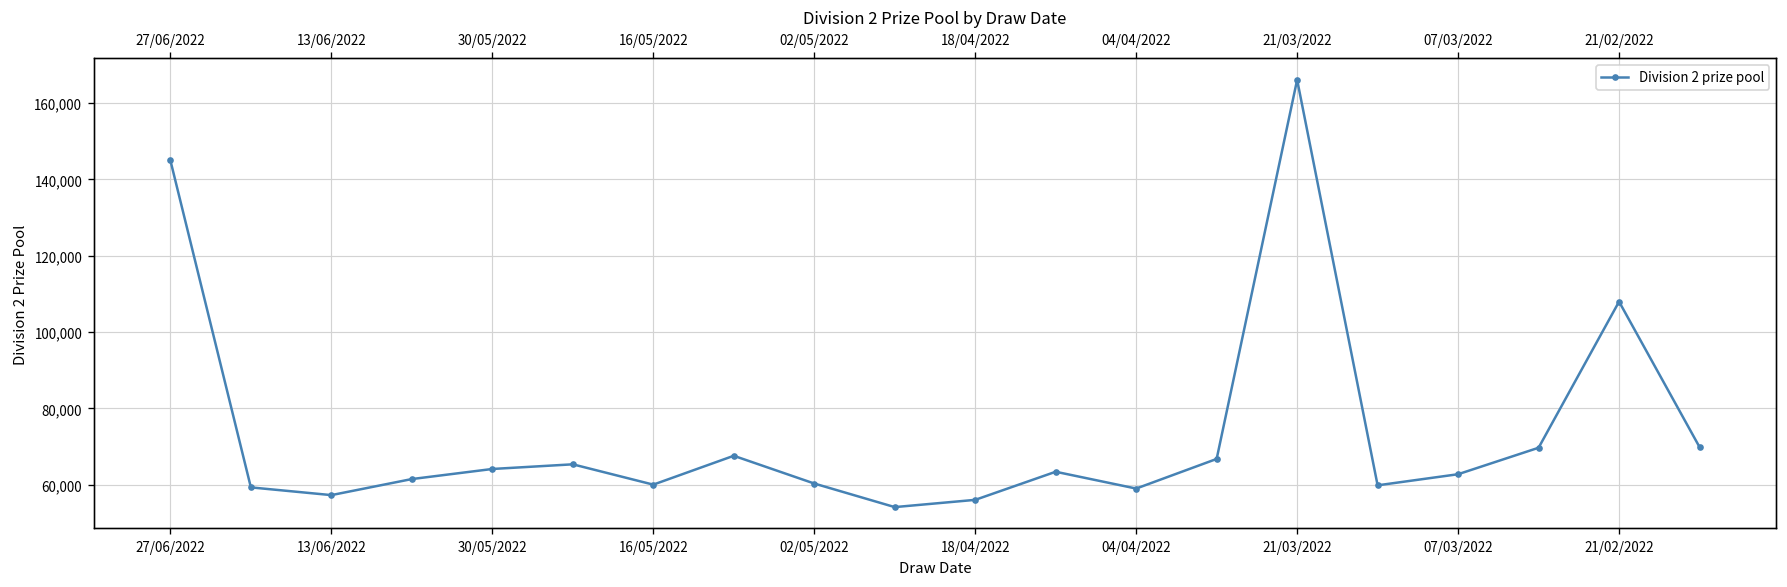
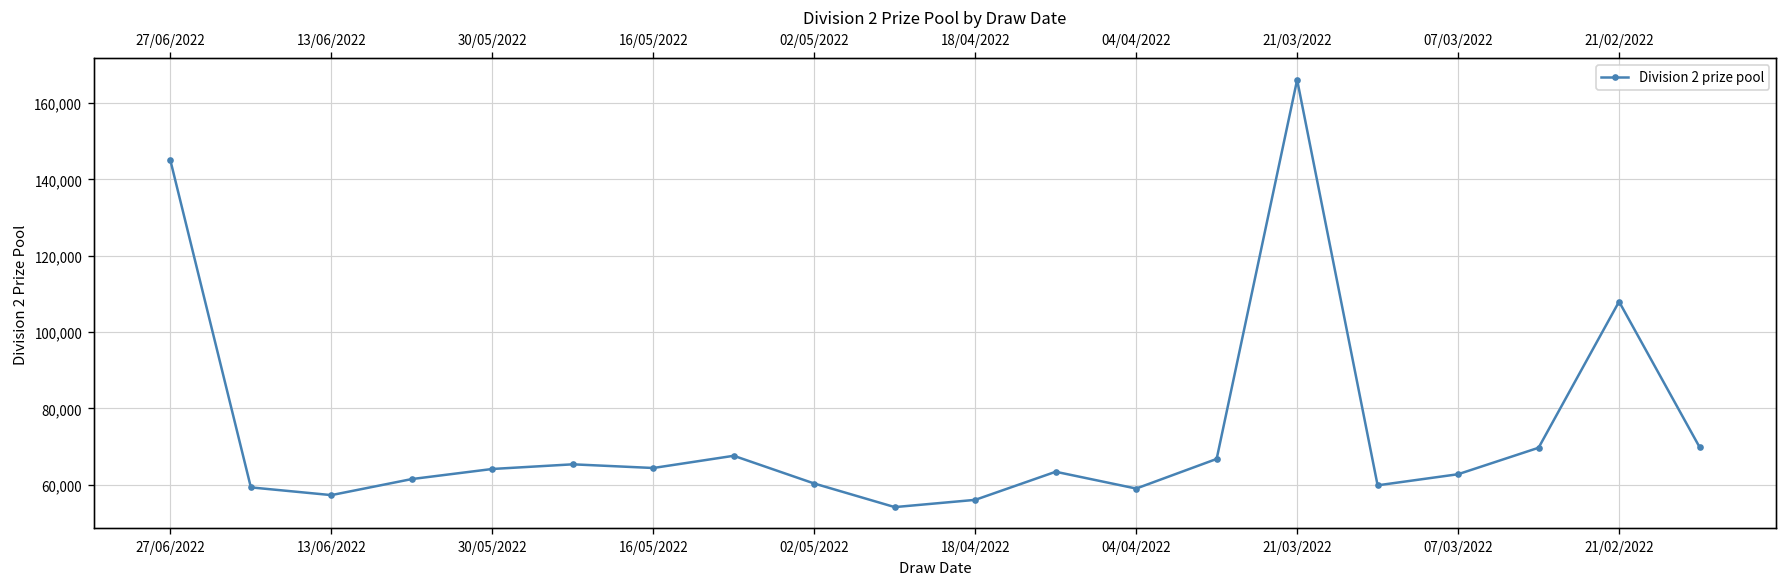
16/05/2022: 60,000 -> 64,000
